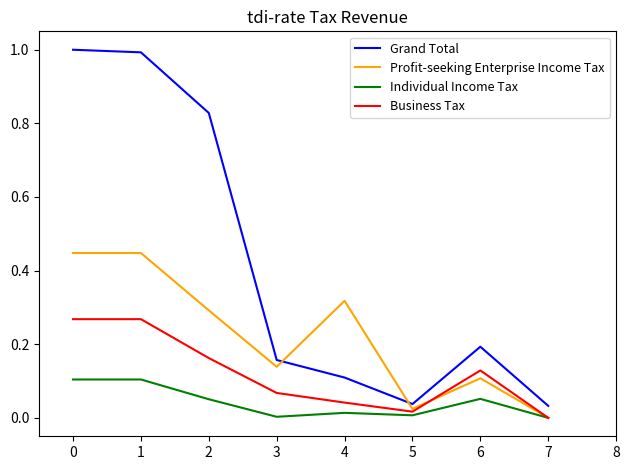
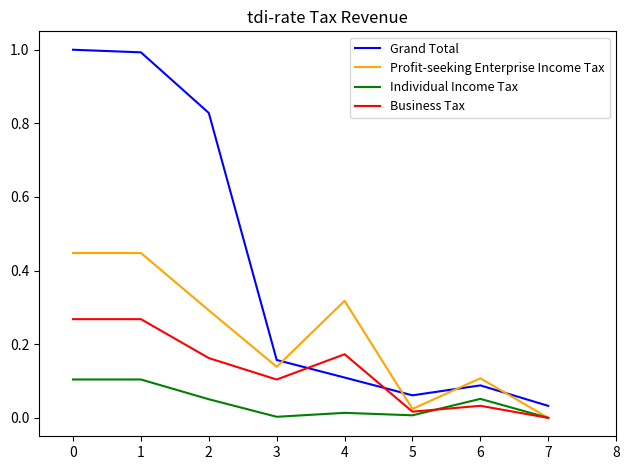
Business Tax, 3: 0.07 -> 0.10
Business Tax, 4: 0.04 -> 0.17
Grand Total, 5: 0.04 -> 0.06
Grand Total, 6: 0.19 -> 0.09
Business Tax, 6: 0.13 -> 0.03
